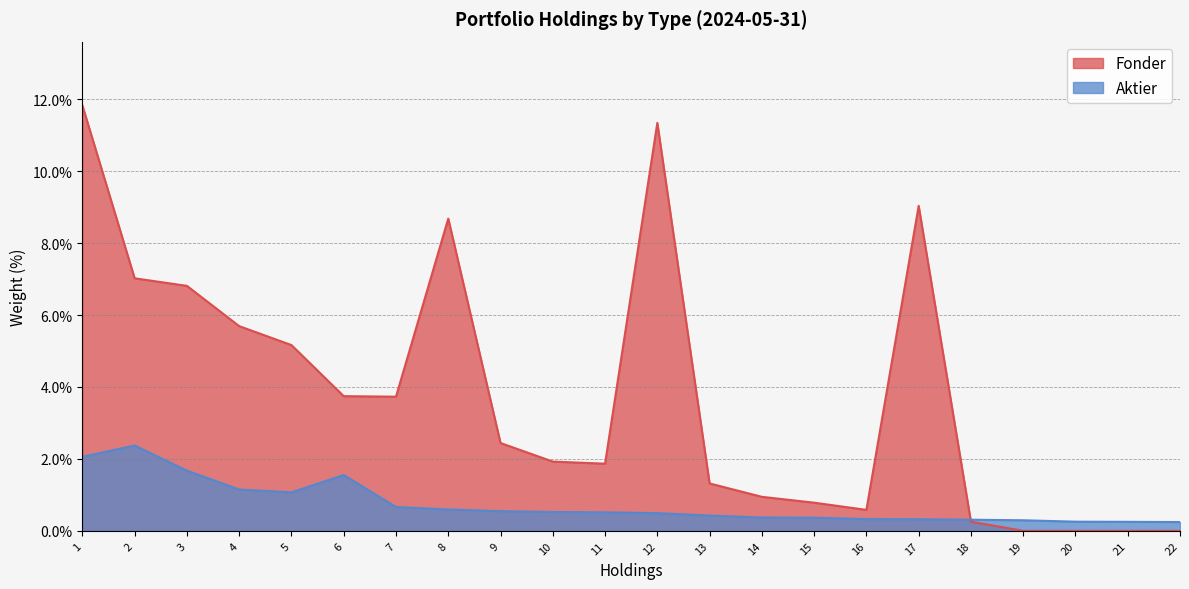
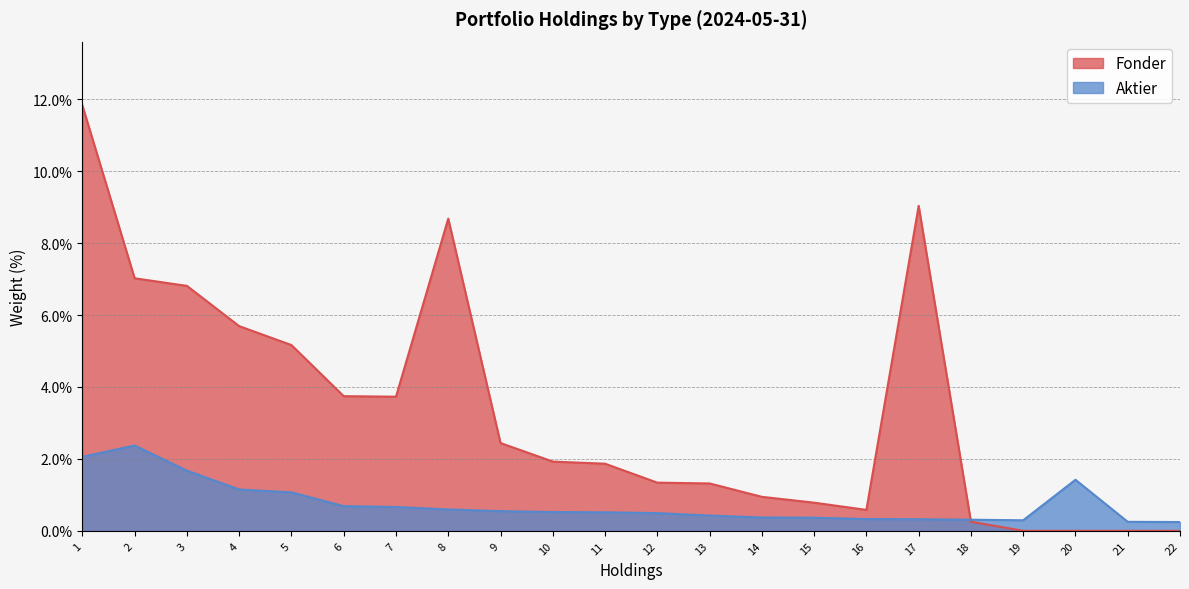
Aktier, 6: 1.6% -> 0.7%
Fonder, 12: 11.3% -> 1.3%
Aktier, 20: 0.3% -> 1.4%
